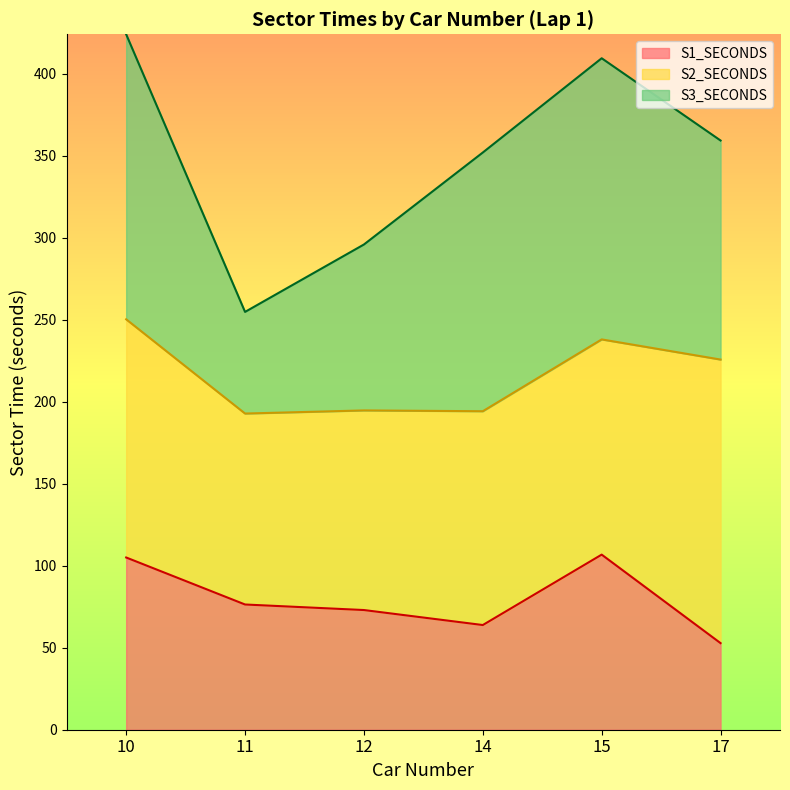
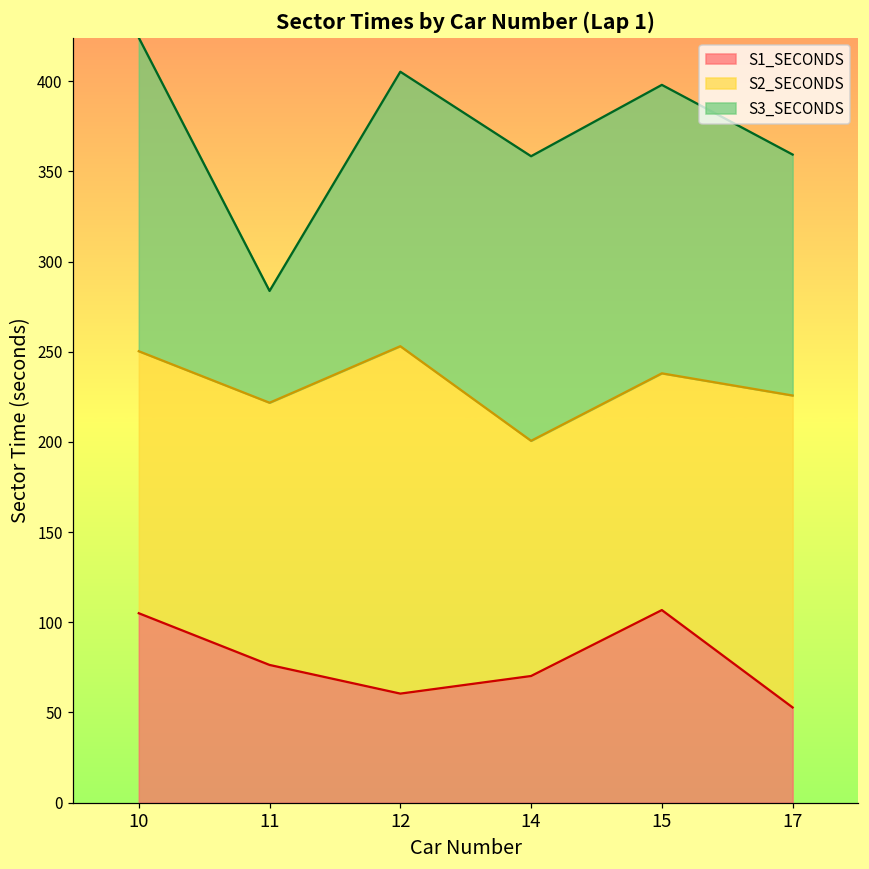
S2_SECONDS, 11: 116 -> 145
S1_SECONDS, 12: 73 -> 60
S2_SECONDS, 12: 122 -> 193
S3_SECONDS, 12: 101 -> 152
S1_SECONDS, 14: 64 -> 70
S3_SECONDS, 15: 171 -> 160
